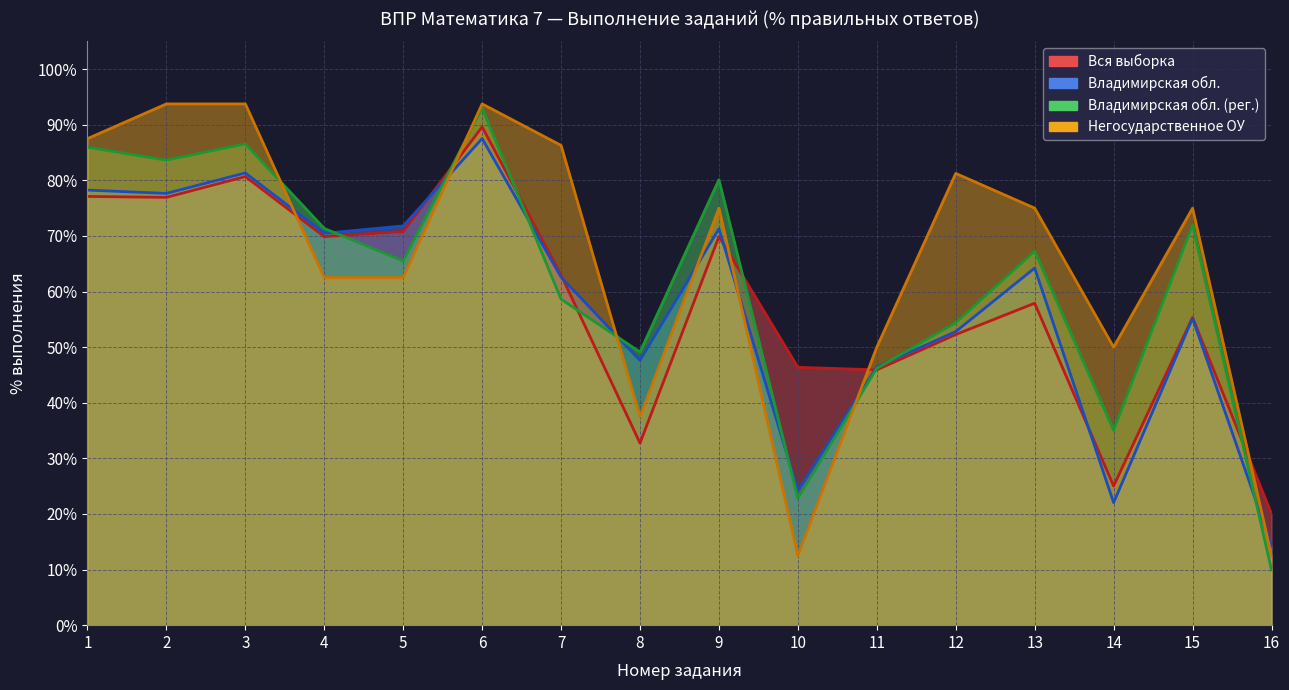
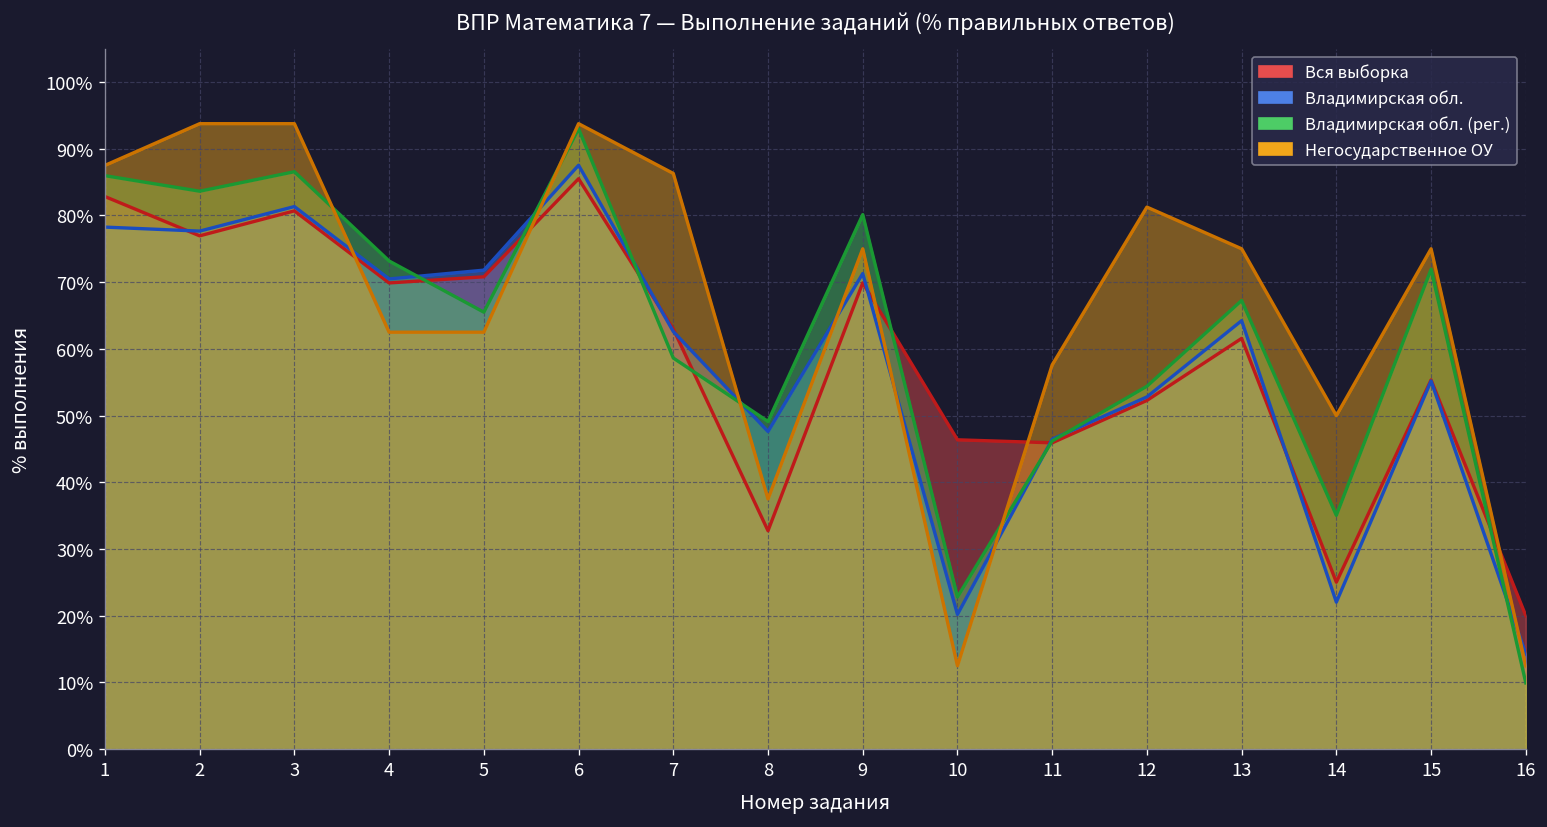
Вся выборка, 1: 77% -> 83%
Владимирская обл. (рег.), 4: 71% -> 73%
Вся выборка, 6: 90% -> 86%
Владимирская обл., 10: 24% -> 20%
Негосударственное ОУ, 11: 50% -> 58%
Вся выборка, 13: 58% -> 62%
